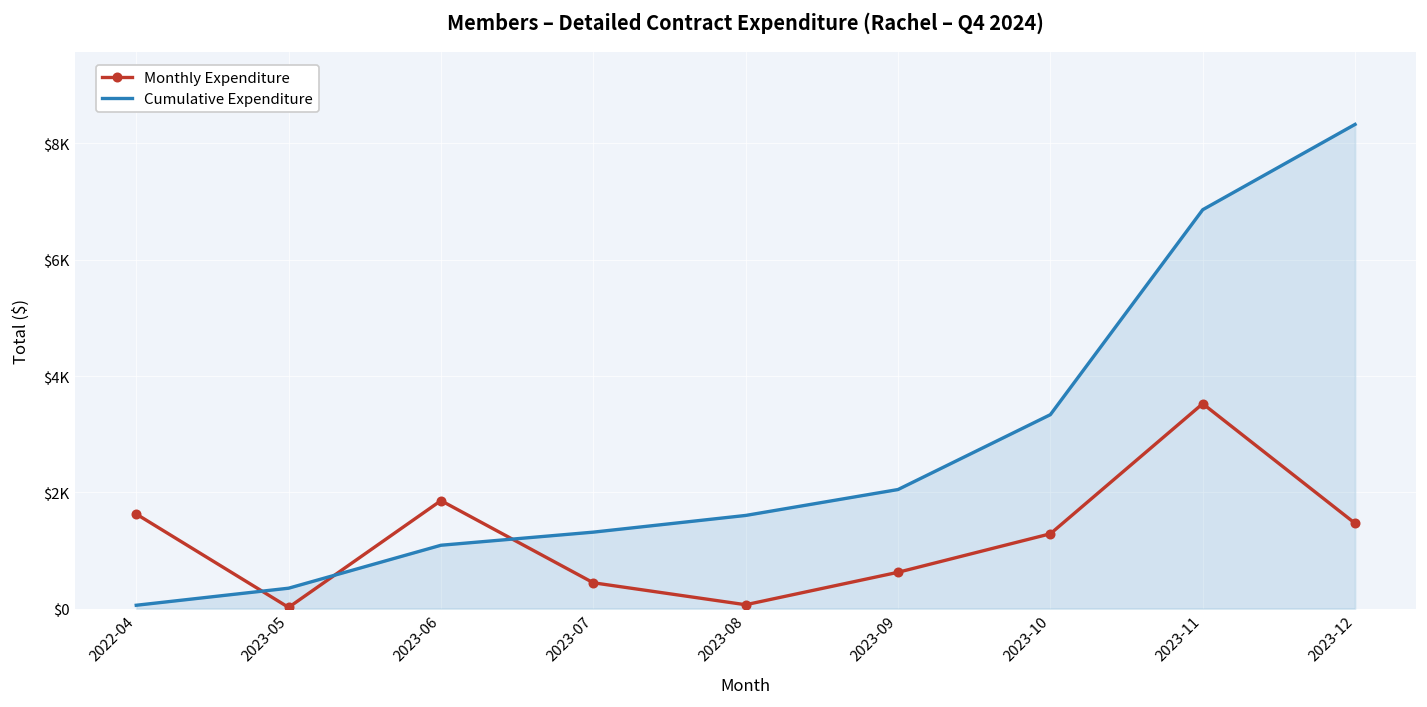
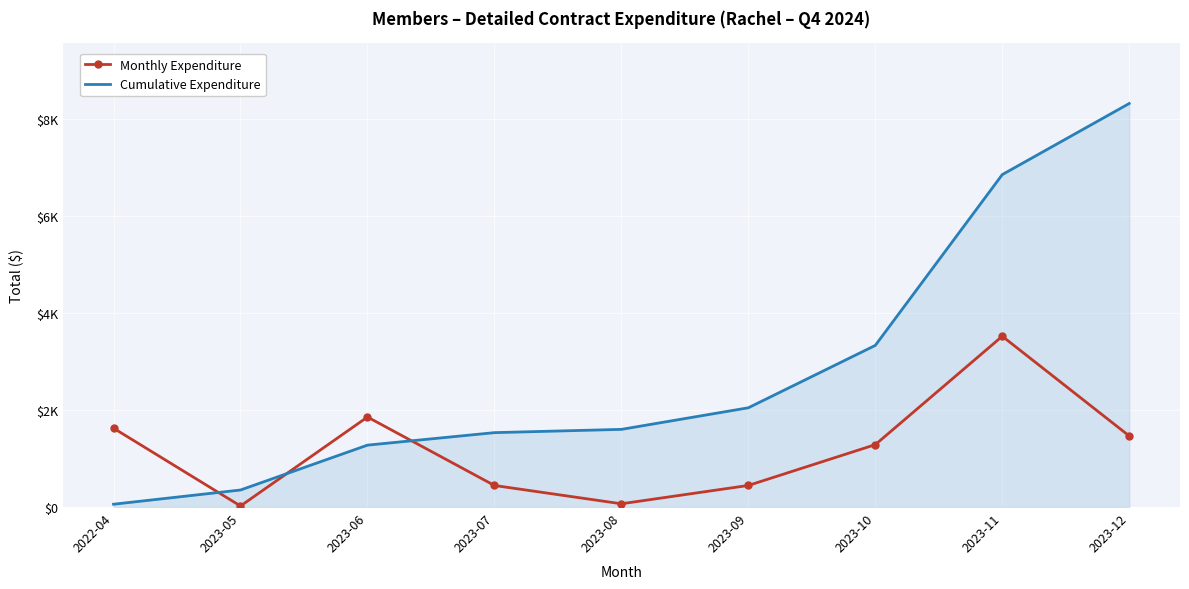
Cumulative Expenditure, 2023-06: $1100 -> $1300
Cumulative Expenditure, 2023-07: $1300 -> $1500
Monthly Expenditure, 2023-09: $600 -> $400
